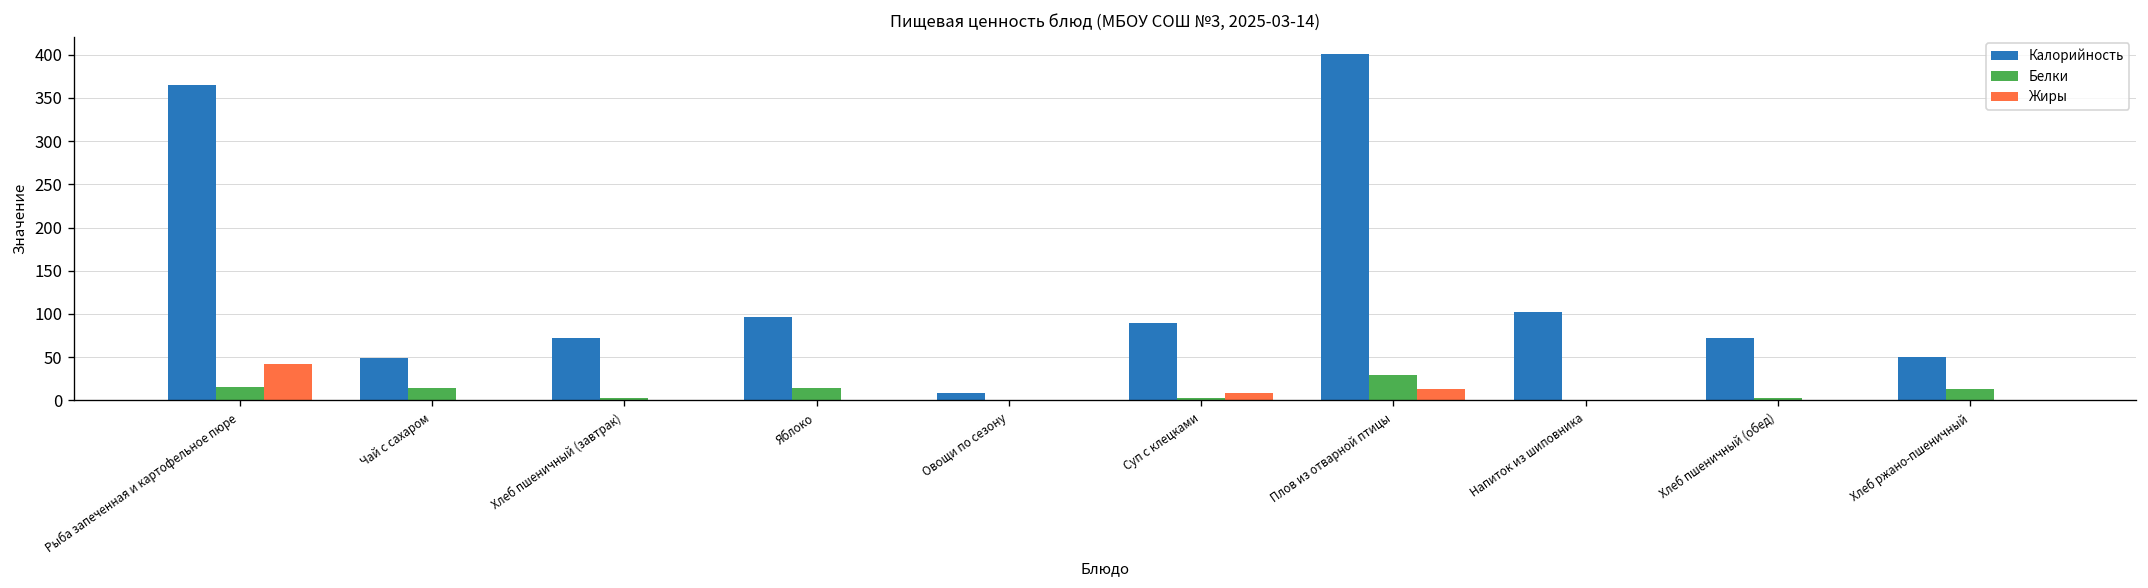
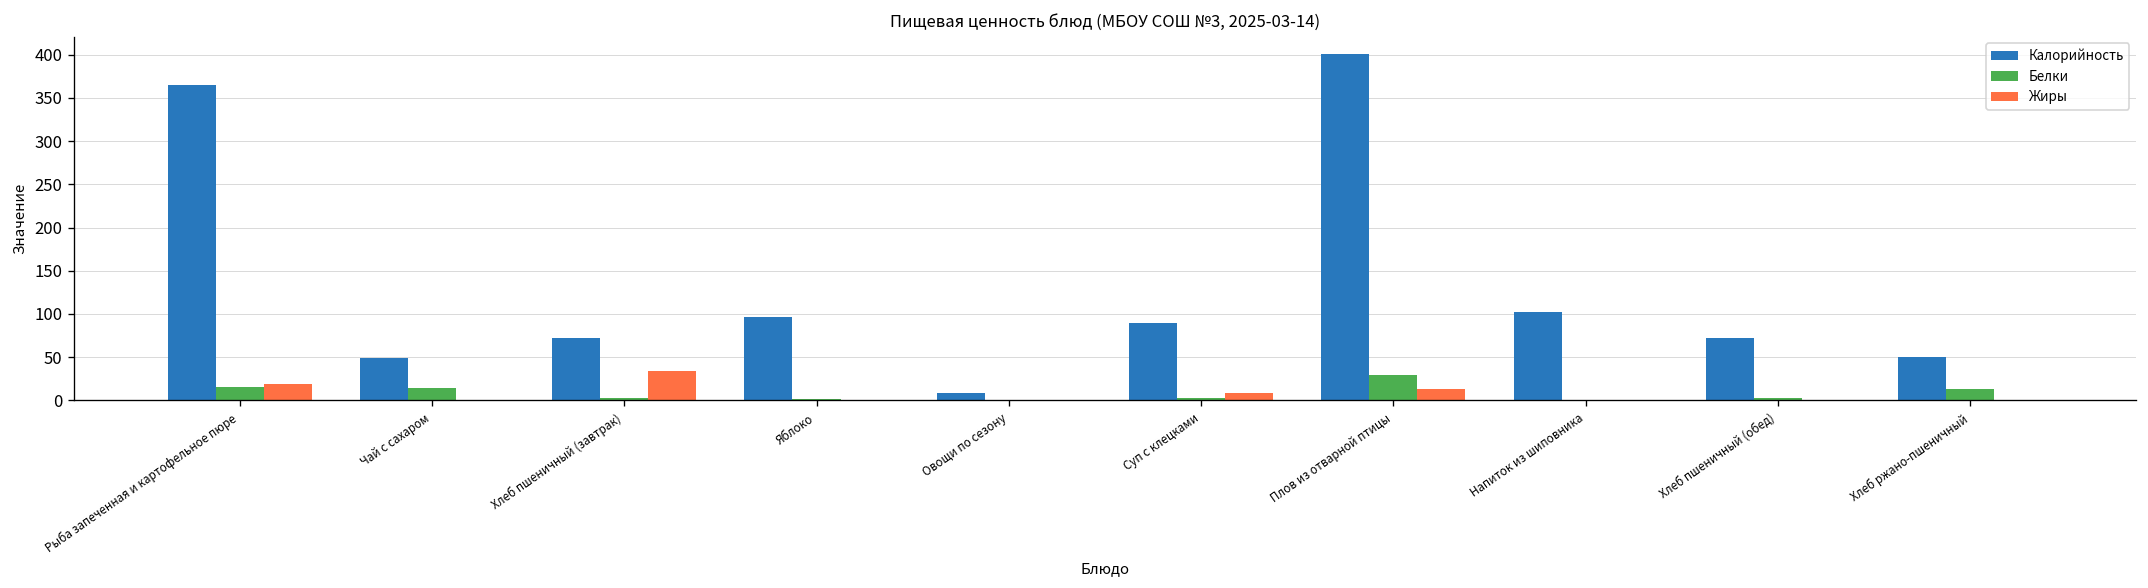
Жиры, Рыба запеченная и картофельное пюре: 40 -> 20
Жиры, Хлеб пшеничный (завтрак): 0 -> 30
Белки, Яблоко: 10 -> 0
